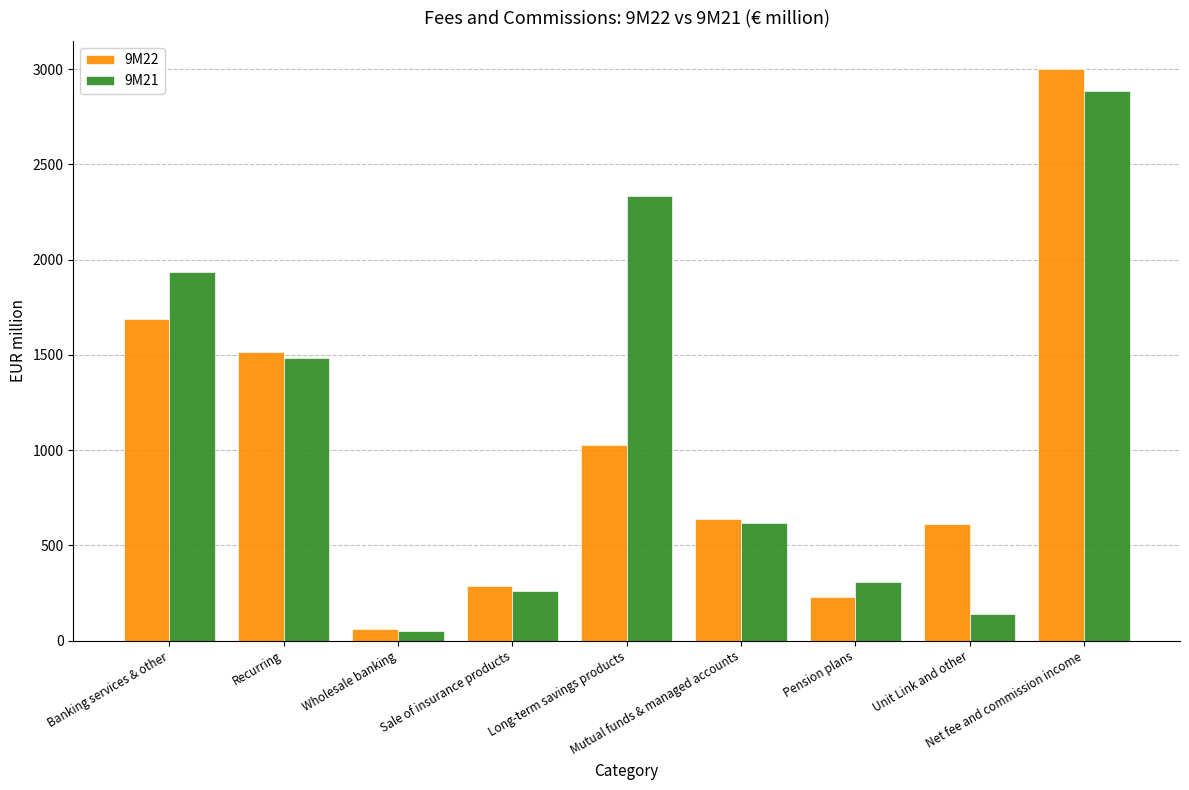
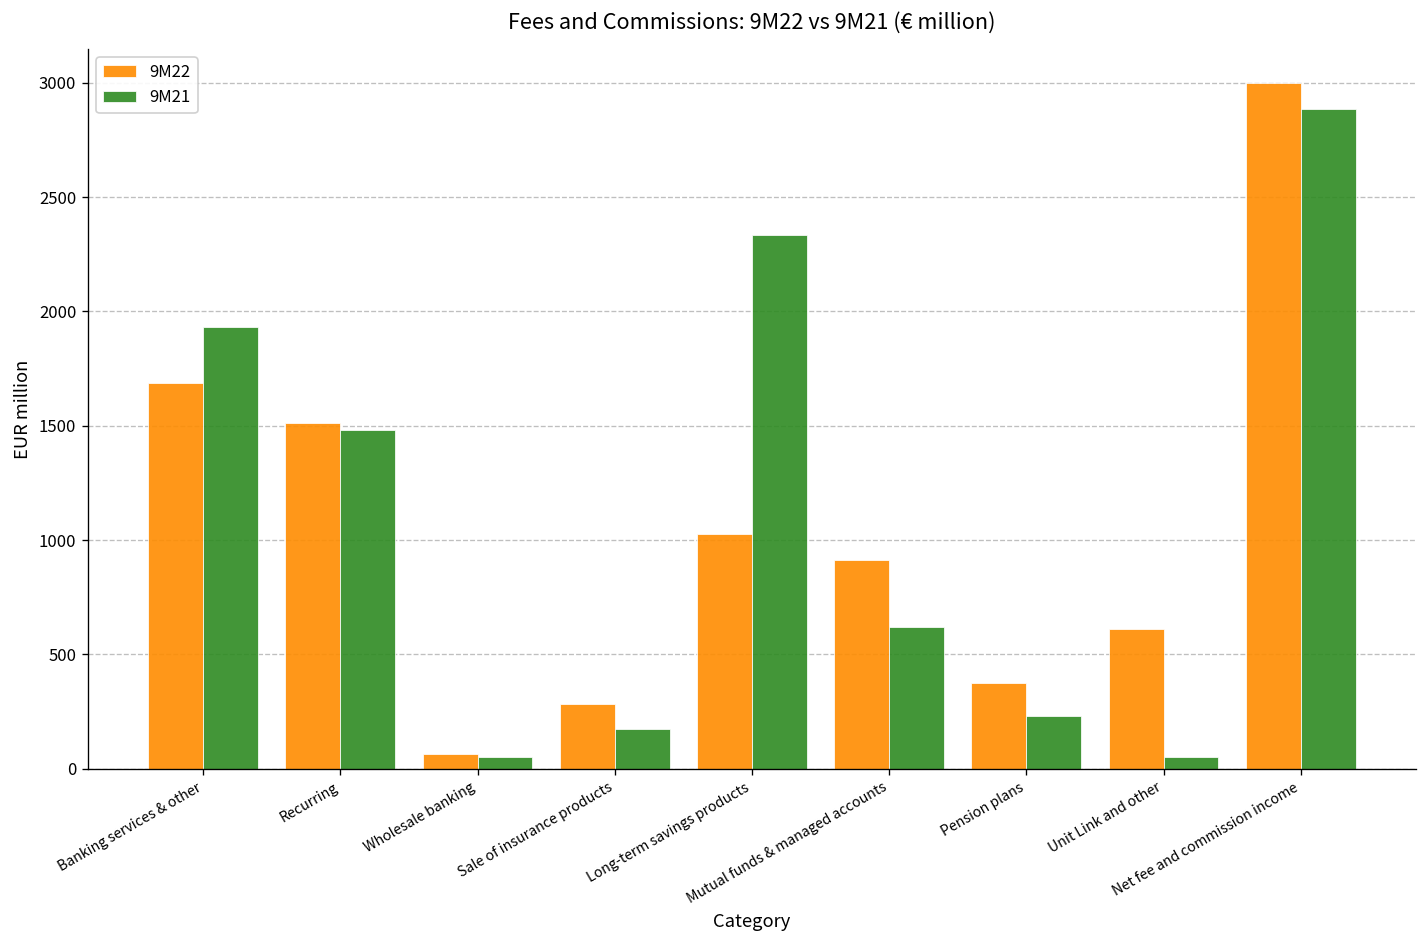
9M21, Sale of insurance products: 260 -> 170
9M22, Mutual funds & managed accounts: 640 -> 910
9M22, Pension plans: 230 -> 380
9M21, Pension plans: 310 -> 230
9M21, Unit Link and other: 140 -> 50
